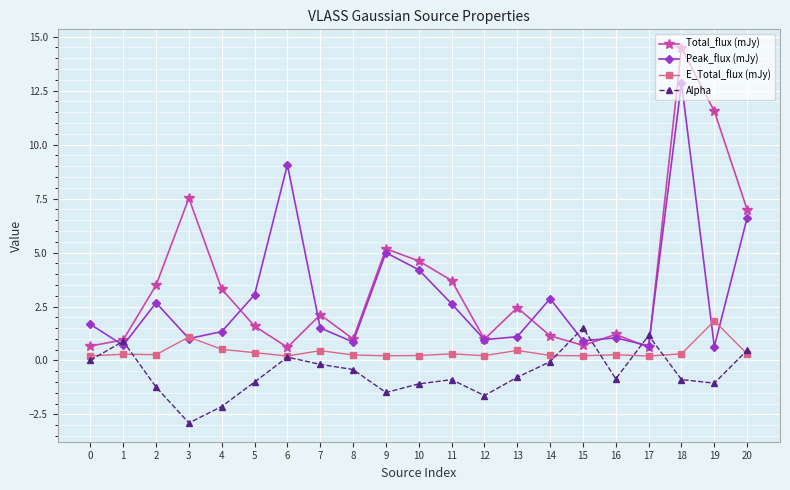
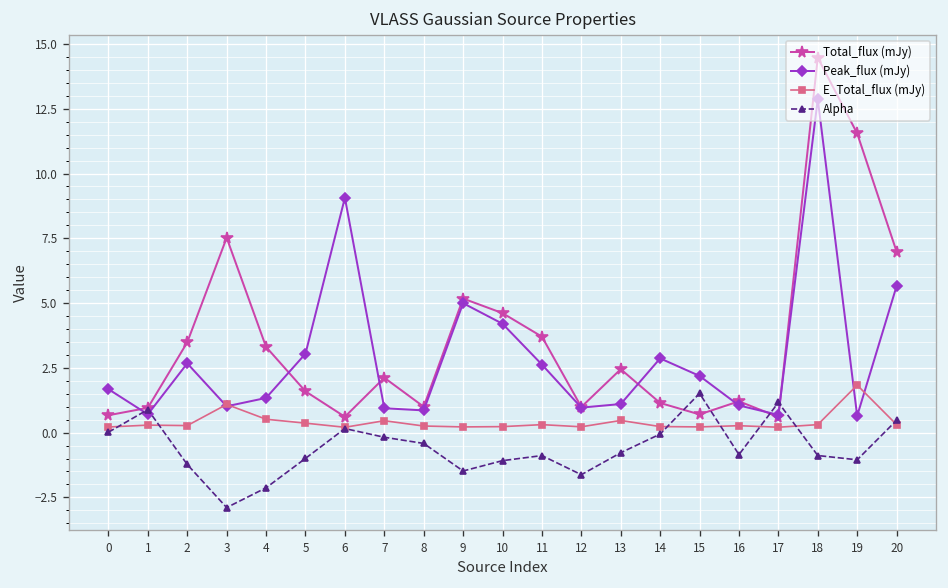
Peak_flux (mJy), 7: 1.5 -> 0.9
Peak_flux (mJy), 15: 0.9 -> 2.2
Peak_flux (mJy), 20: 6.6 -> 5.7
